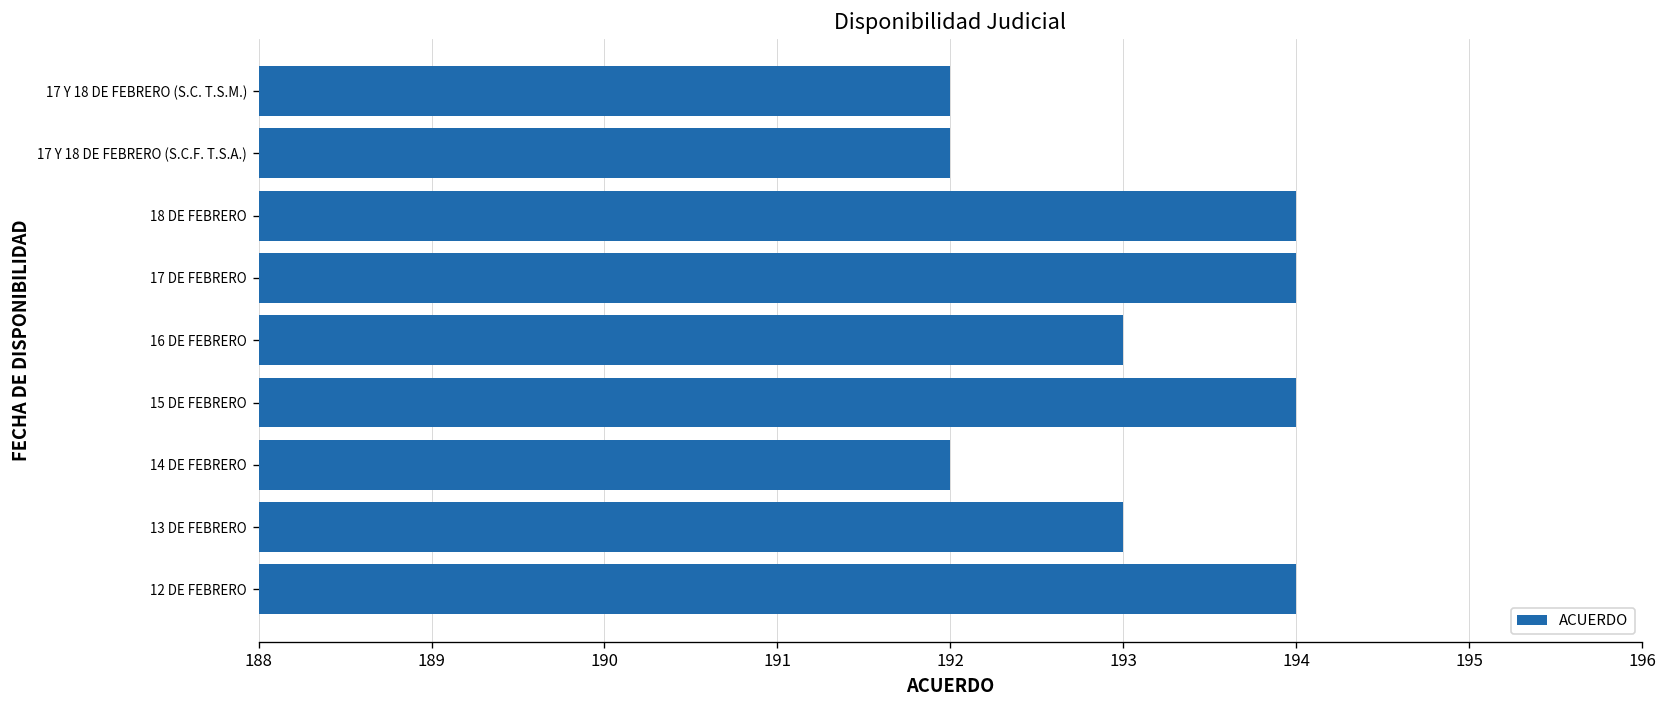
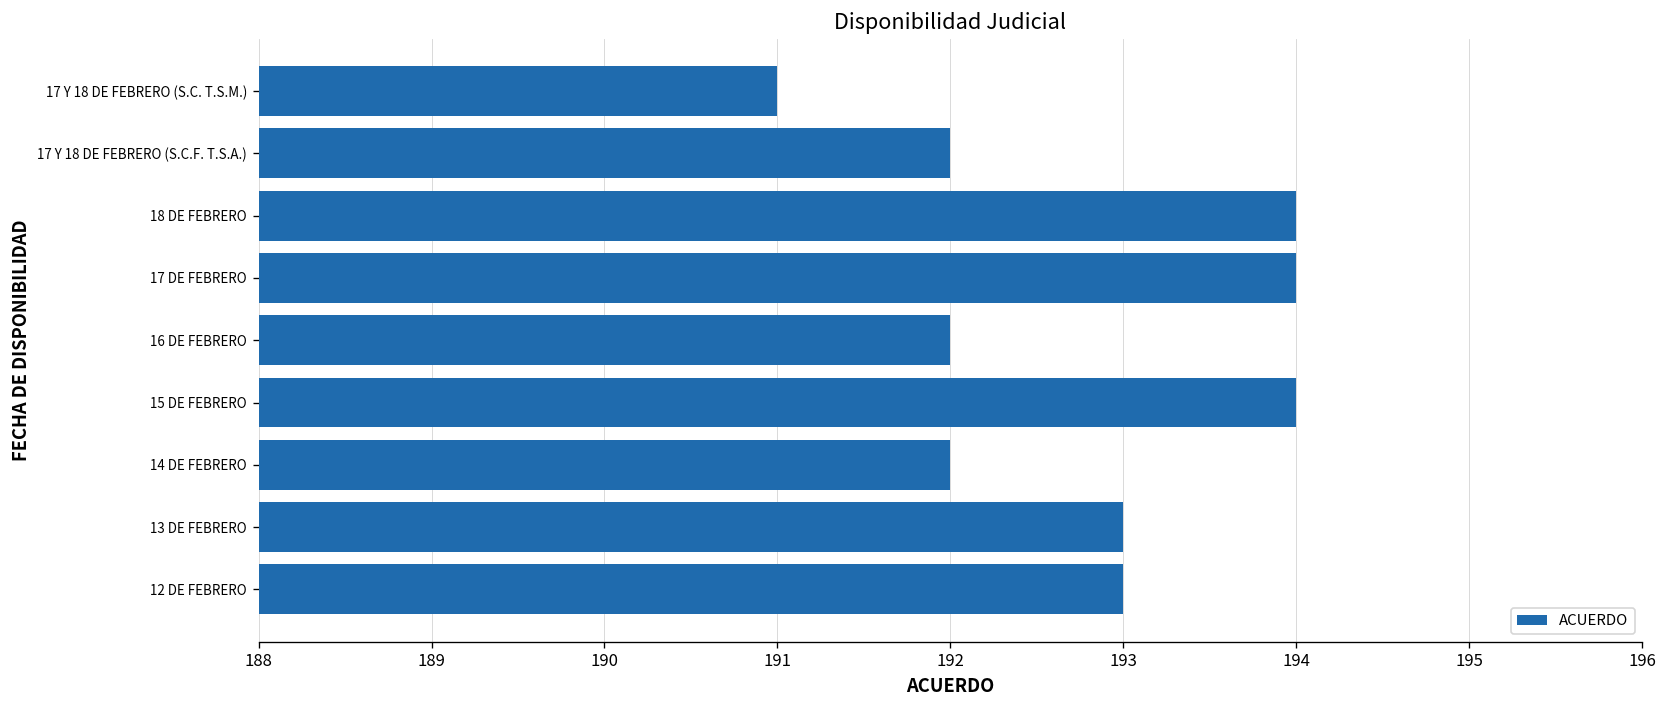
17 Y 18 DE FEBRERO (S.C. T.S.M.): 192 -> 191
16 DE FEBRERO: 193 -> 192
12 DE FEBRERO: 194 -> 193
